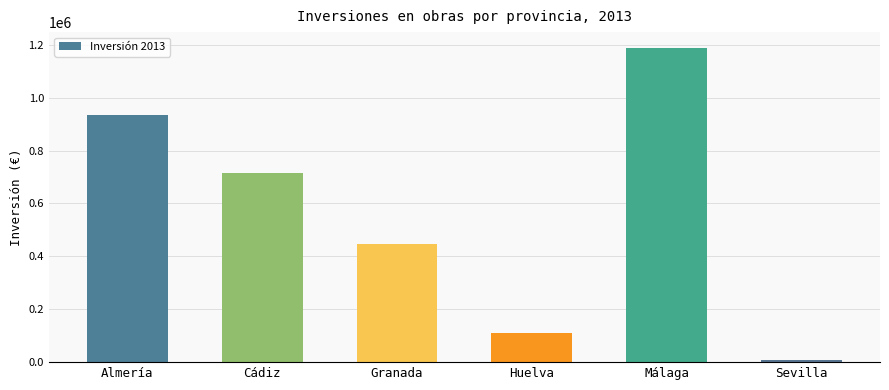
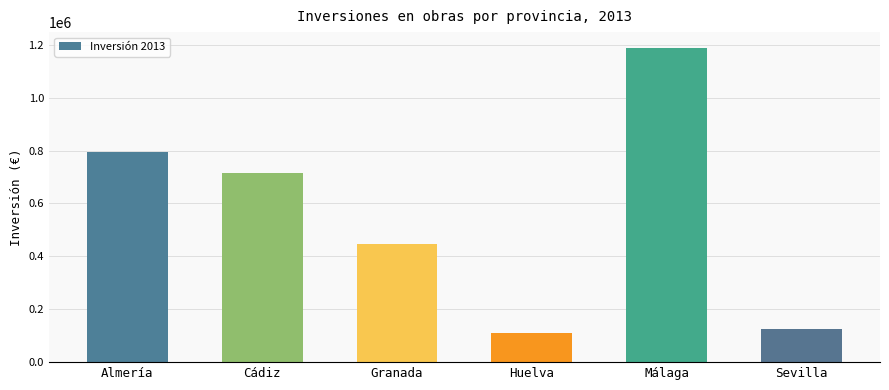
Almería: 930000 -> 800000
Sevilla: 10000 -> 120000
